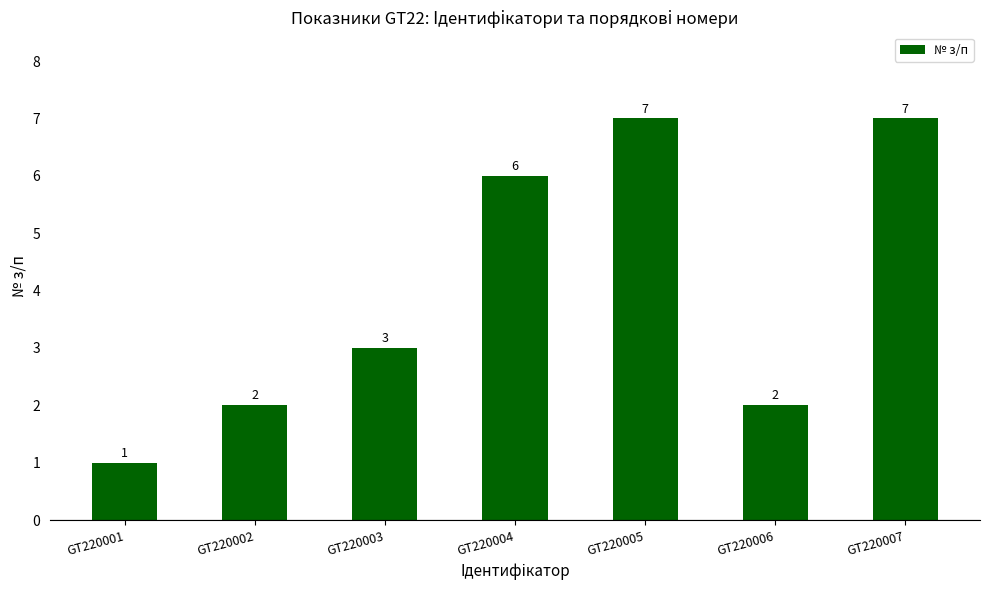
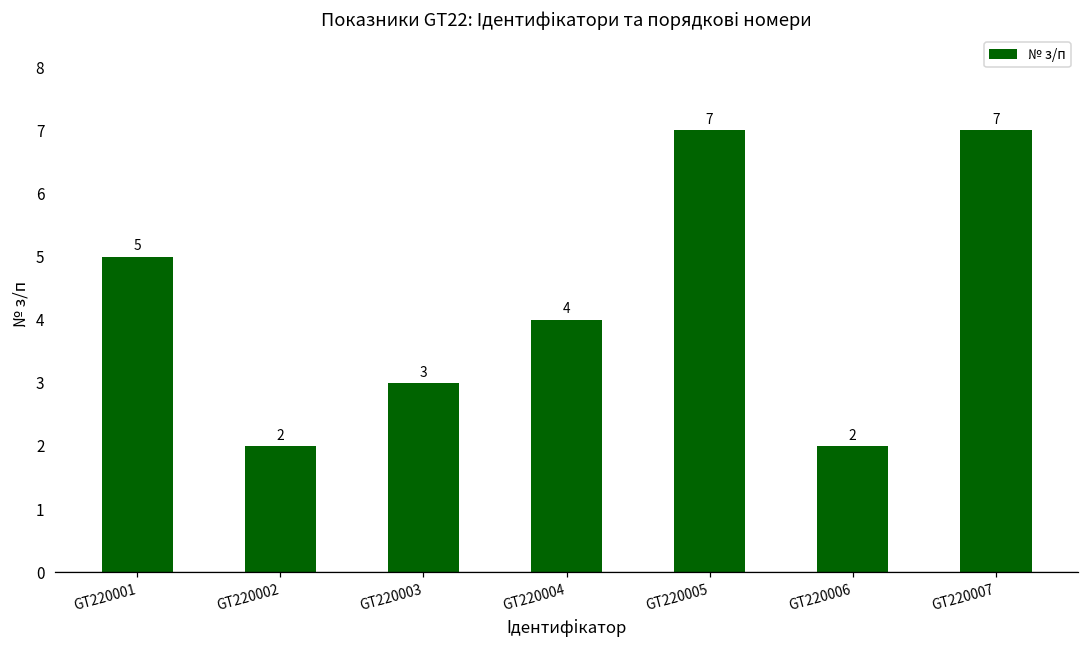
GT220001: 1 -> 5
GT220004: 6 -> 4
